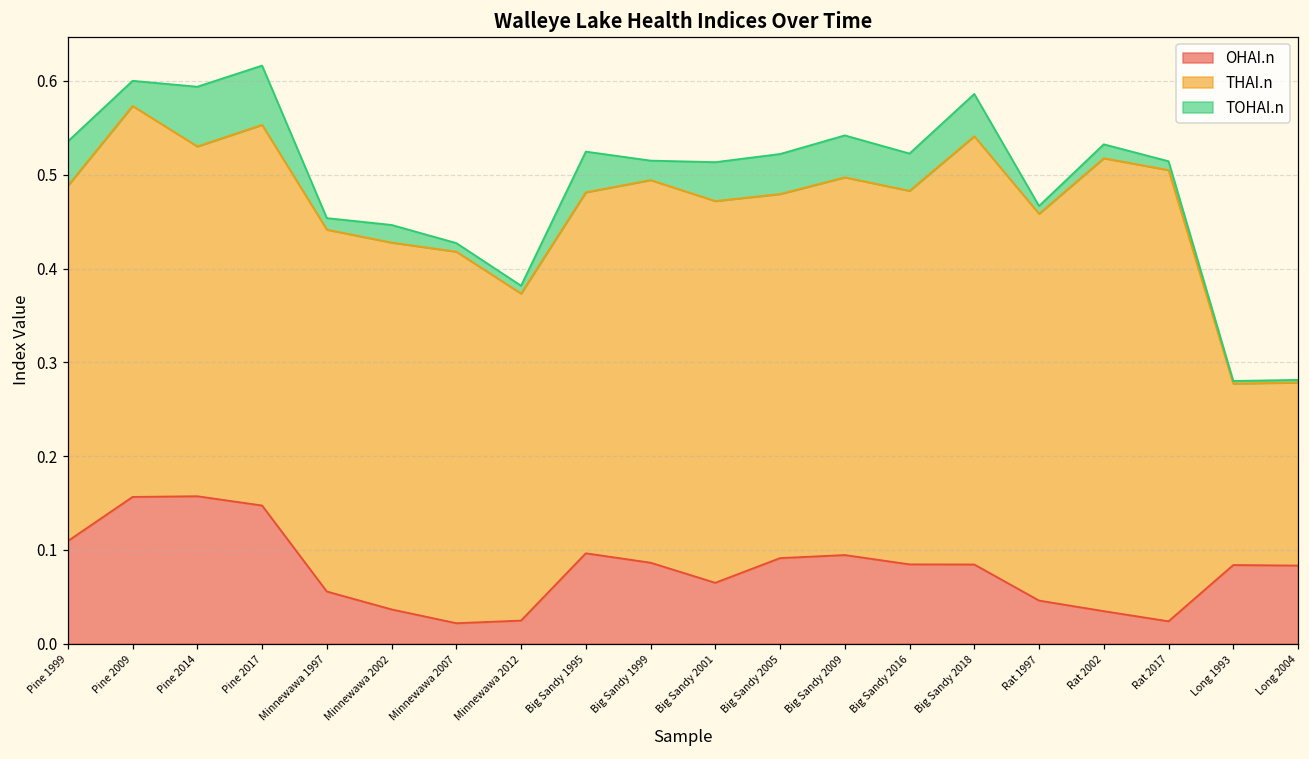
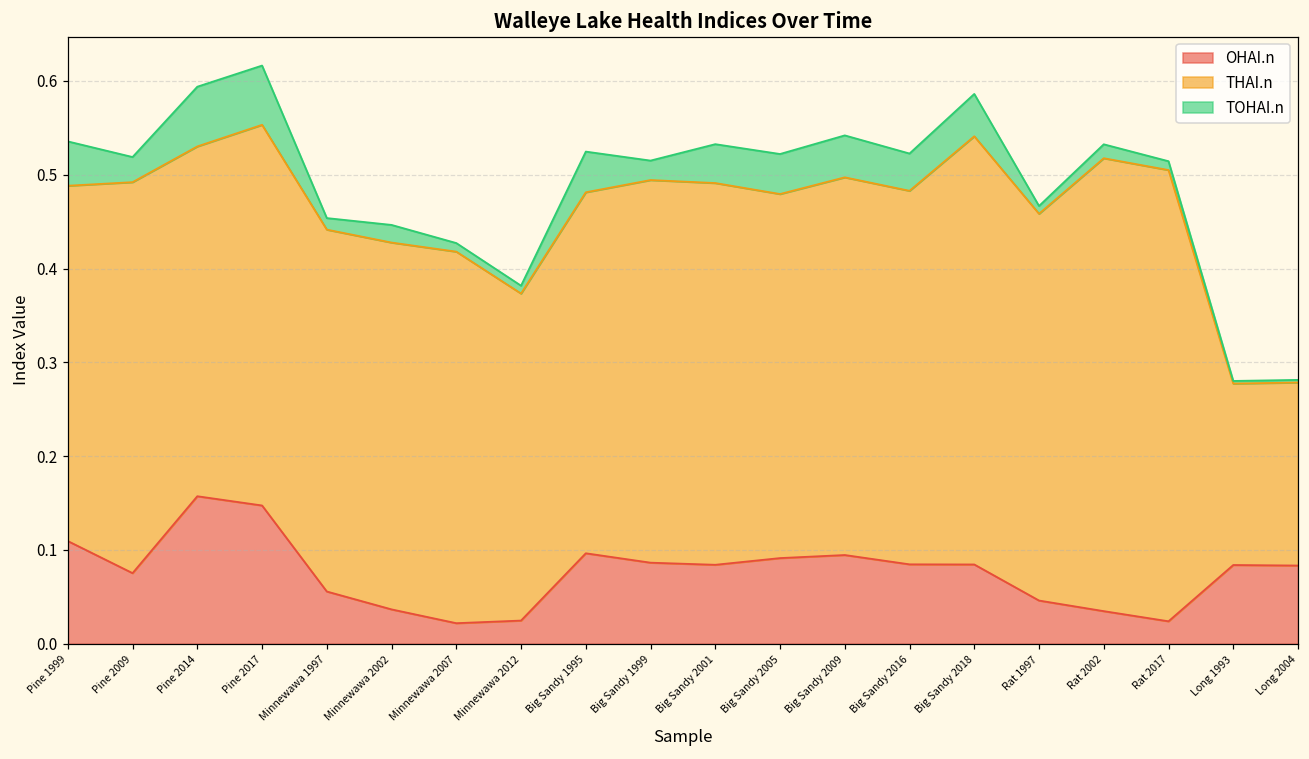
OHAI.n, Pine 2009: 0.16 -> 0.08
OHAI.n, Big Sandy 2001: 0.07 -> 0.08
